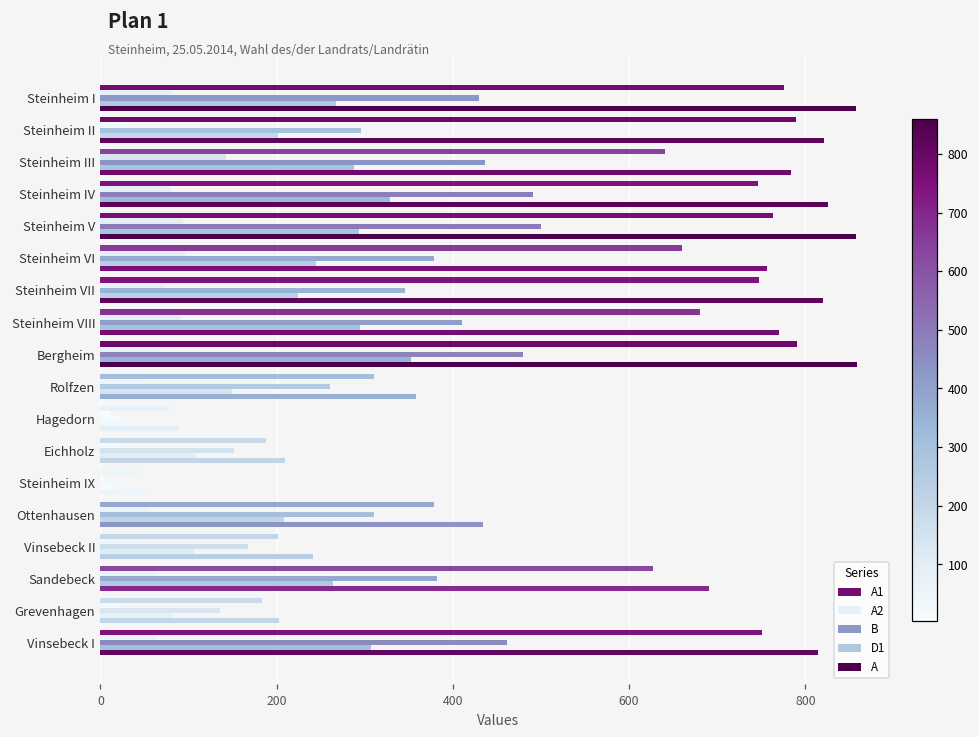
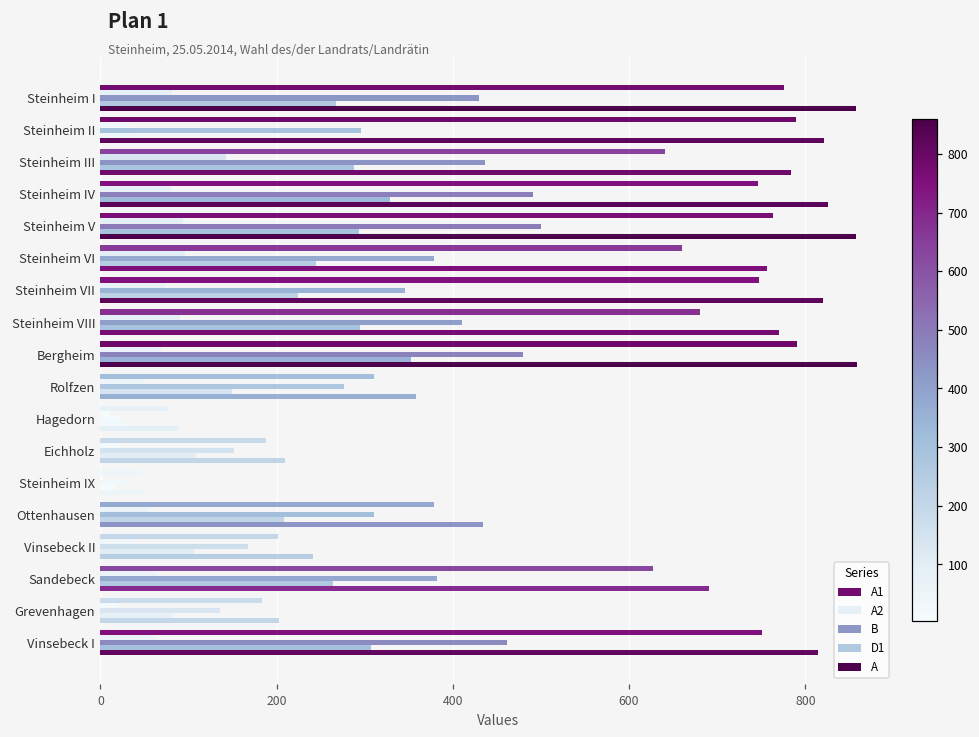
D1, Steinheim II: 200 -> 40
B, Rolfzen: 260 -> 280
